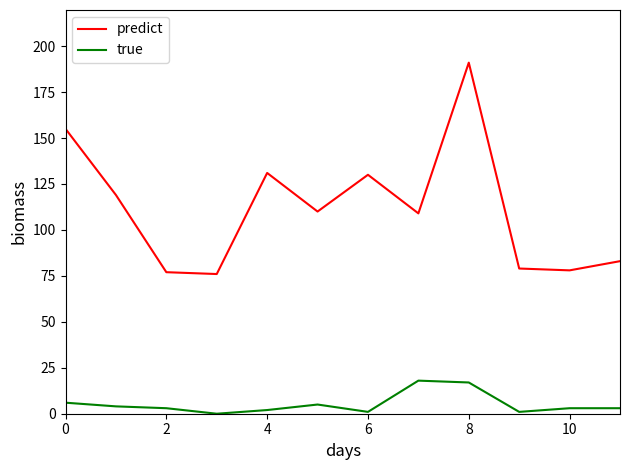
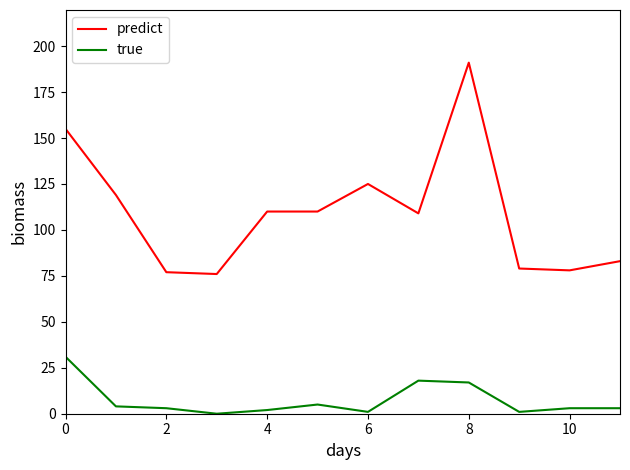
true, 0: 6 -> 31
predict, 4: 131 -> 110
predict, 6: 130 -> 125
